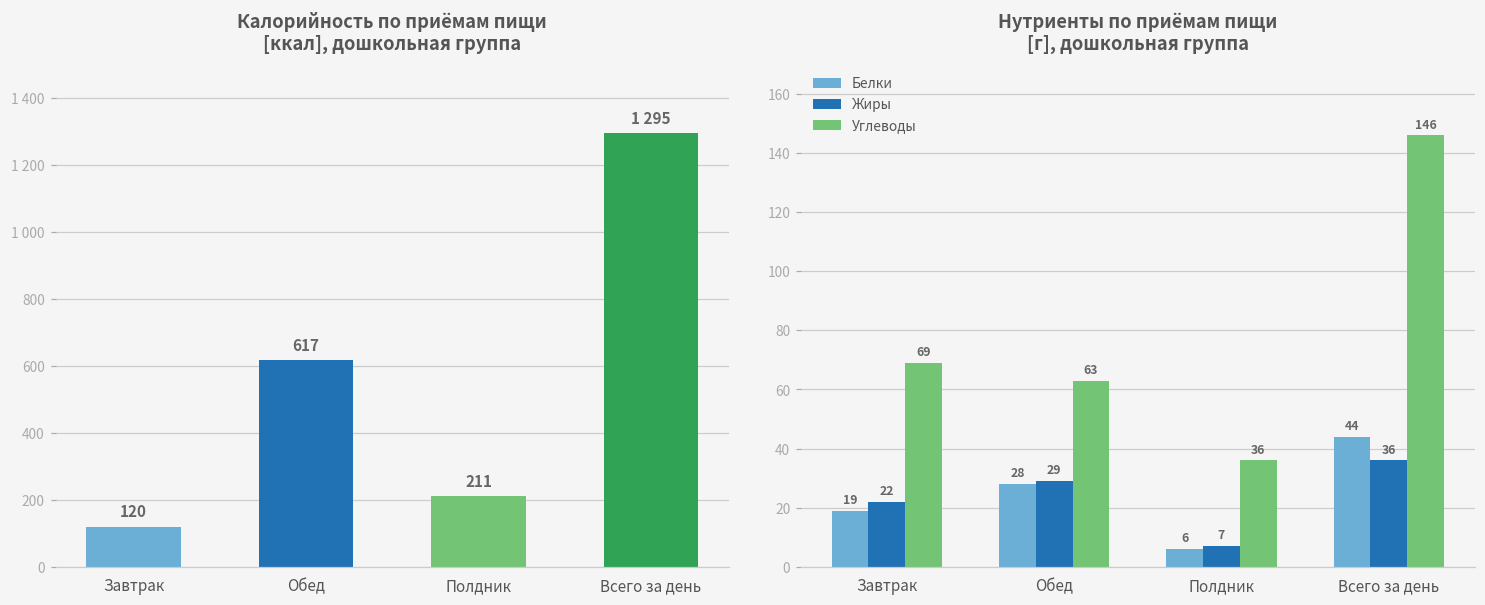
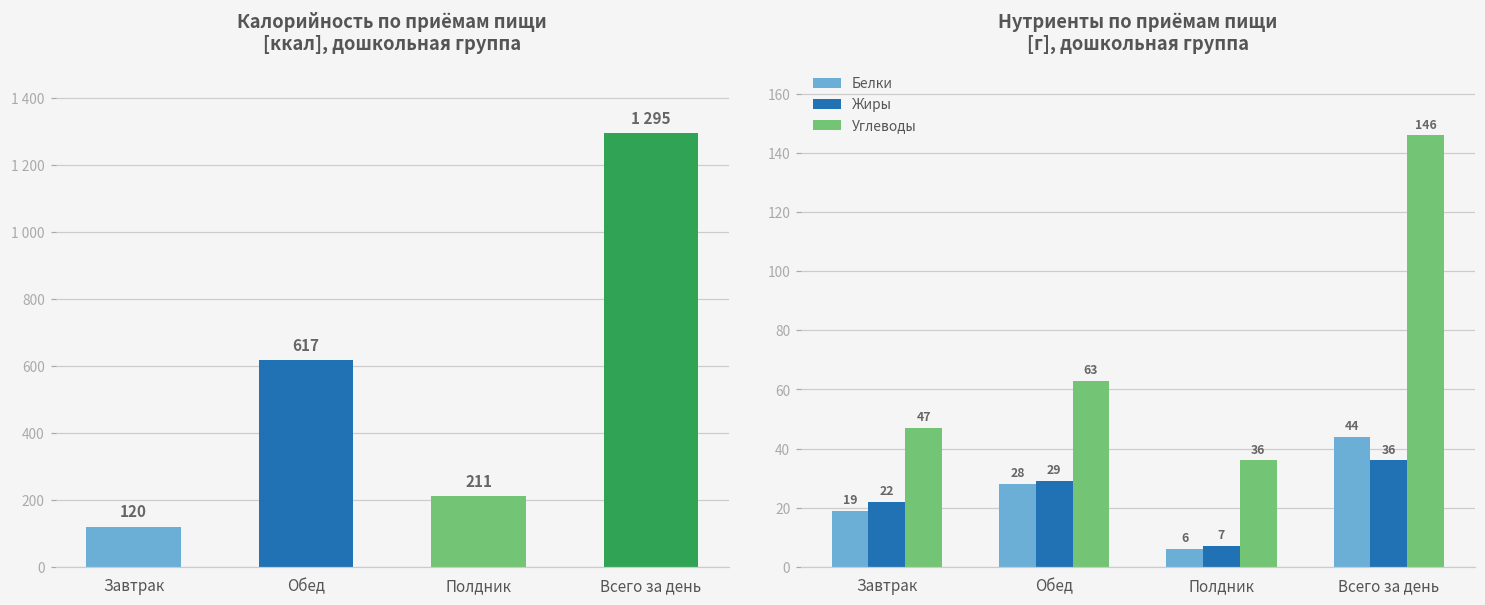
Нутриенты по приёмам пищи [г], дошкольная группа, Углеводы, Завтрак: 69 -> 47
